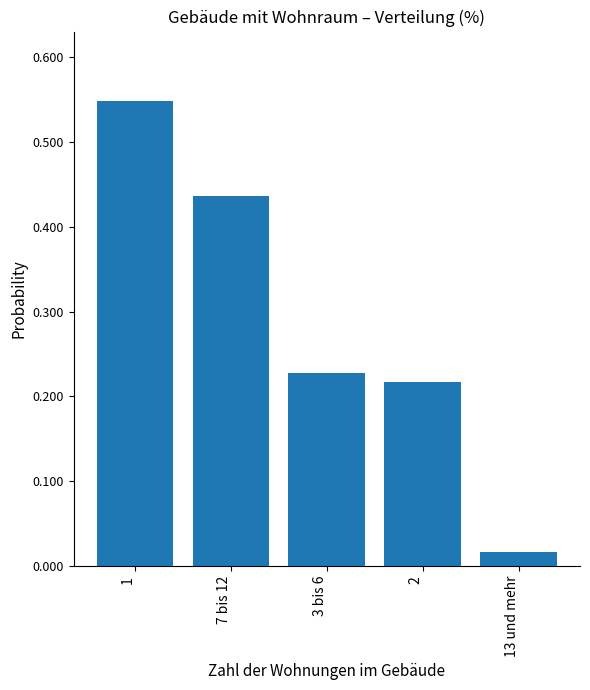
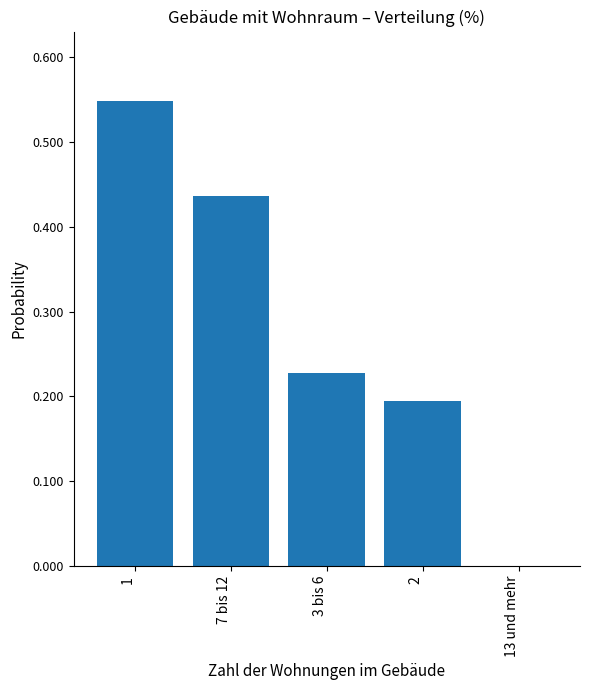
2: 0.22 -> 0.19
13 und mehr: 0.02 -> 0.00
